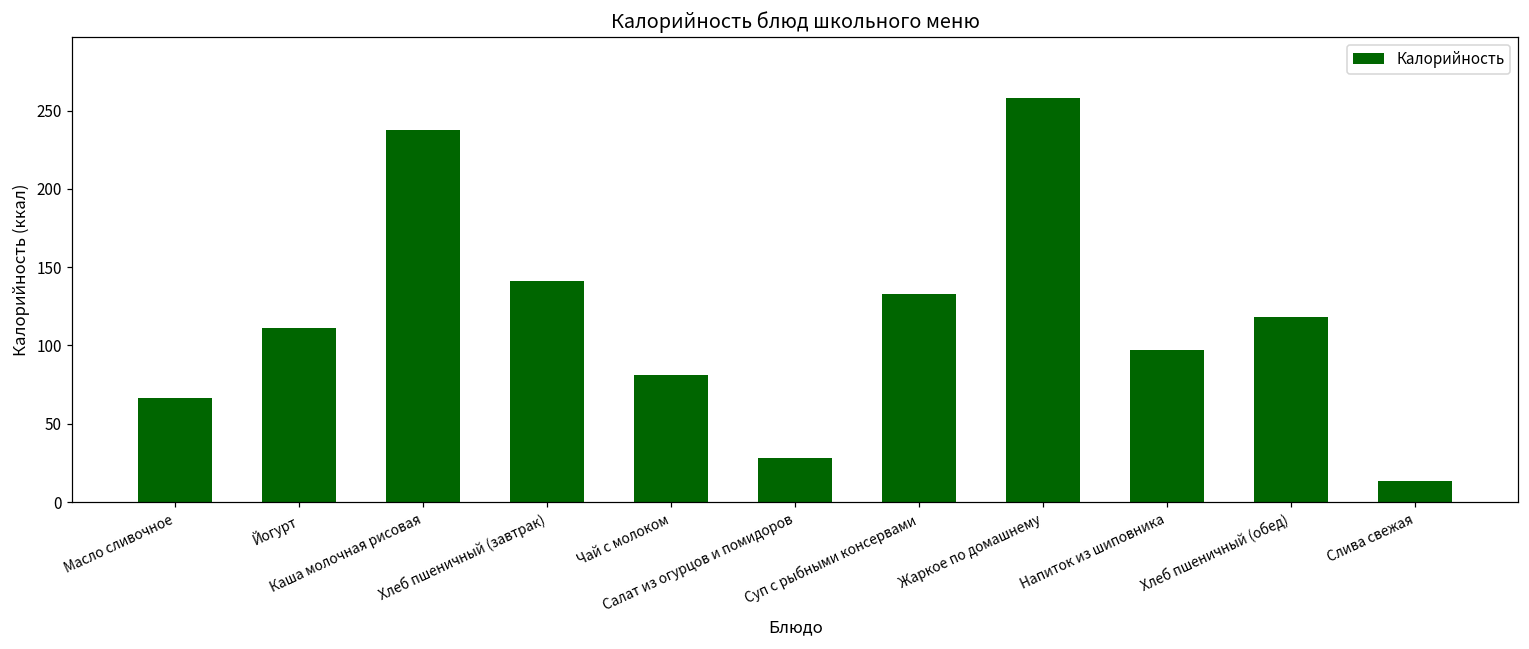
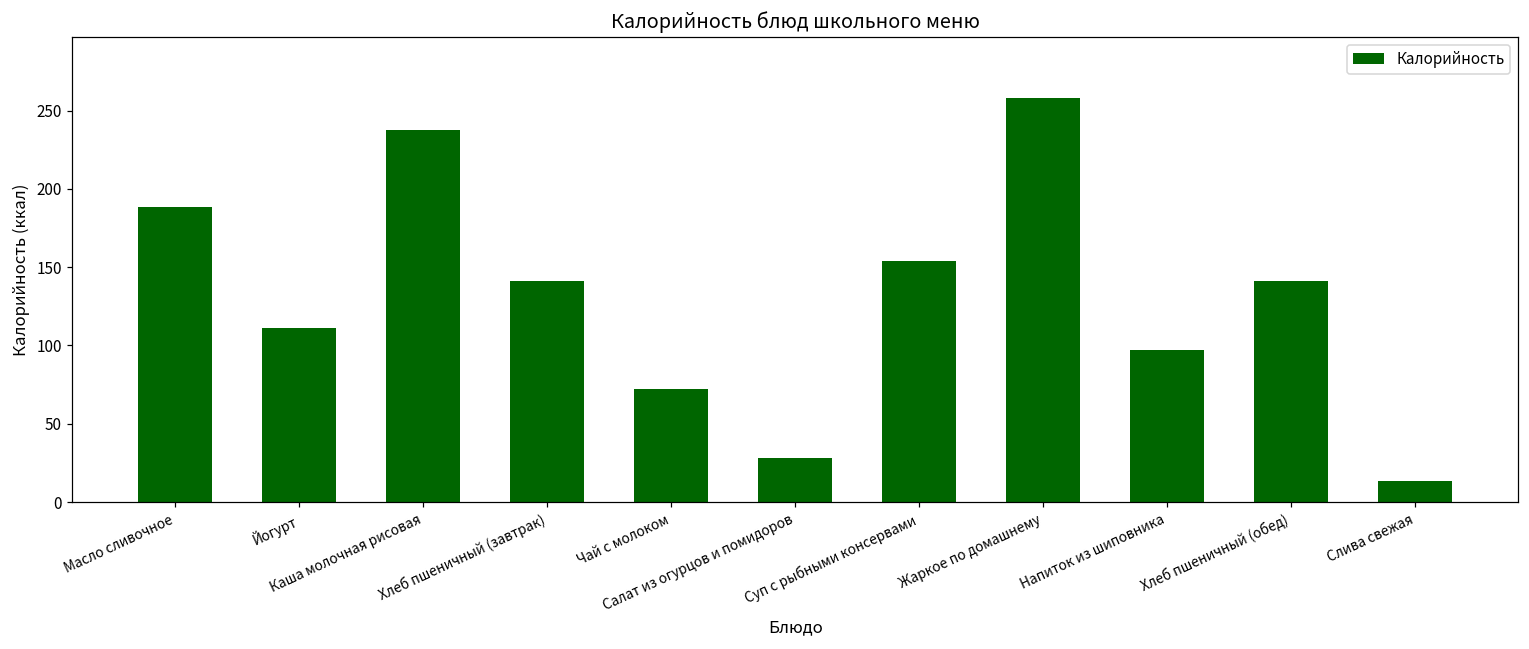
Масло сливочное: 66 -> 188
Чай с молоком: 81 -> 72
Суп с рыбными консервами: 133 -> 154
Хлеб пшеничный (обед): 118 -> 141
